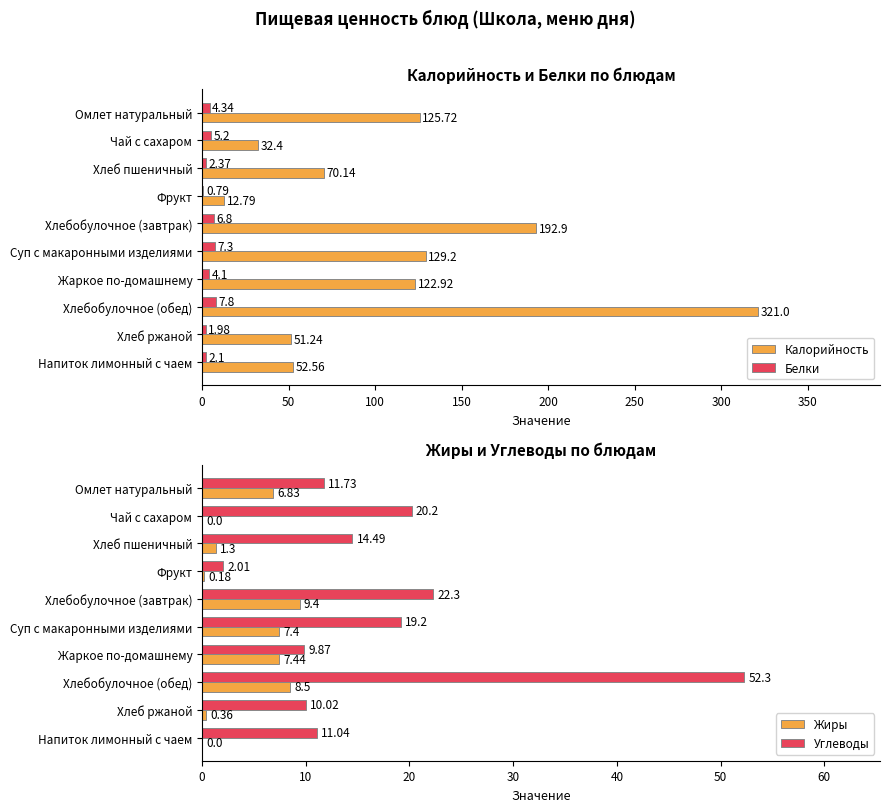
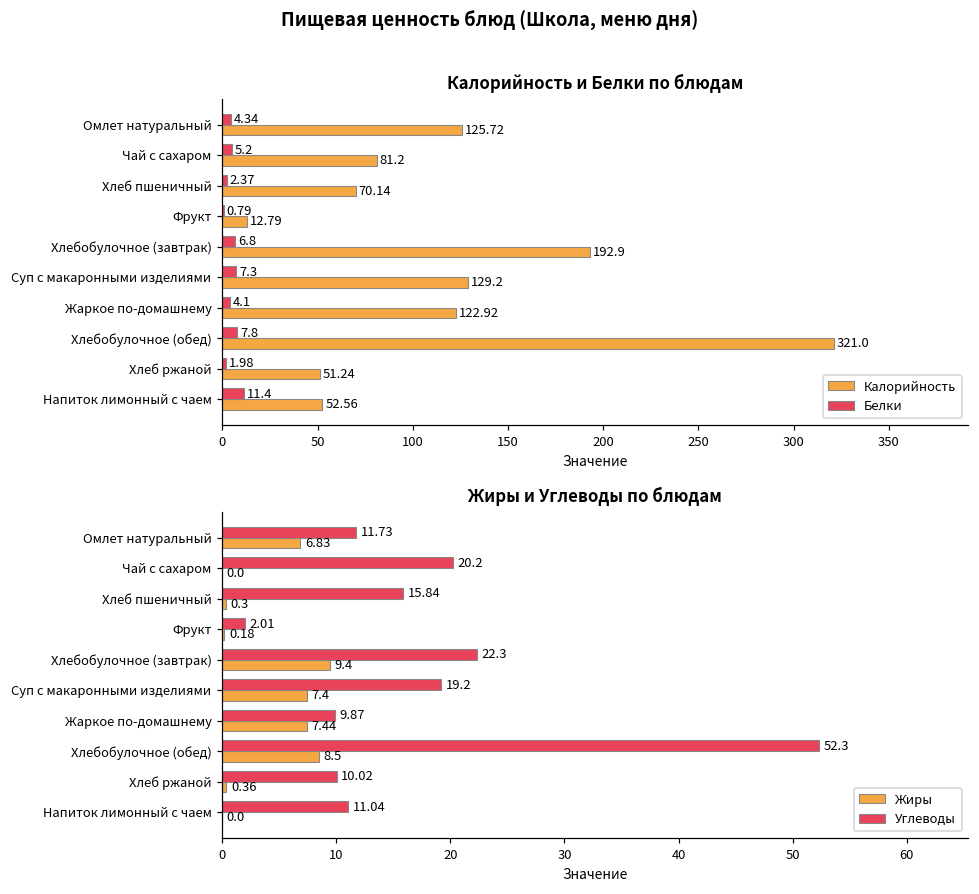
Калорийность и Белки по блюдам, Калорийность, Чай с сахаром: 32.4 -> 81.2
Калорийность и Белки по блюдам, Белки, Напиток лимонный с чаем: 2.1 -> 11.4
Жиры и Углеводы по блюдам, Углеводы, Хлеб пшеничный: 14.49 -> 15.84
Жиры и Углеводы по блюдам, Жиры, Хлеб пшеничный: 1.3 -> 0.3
